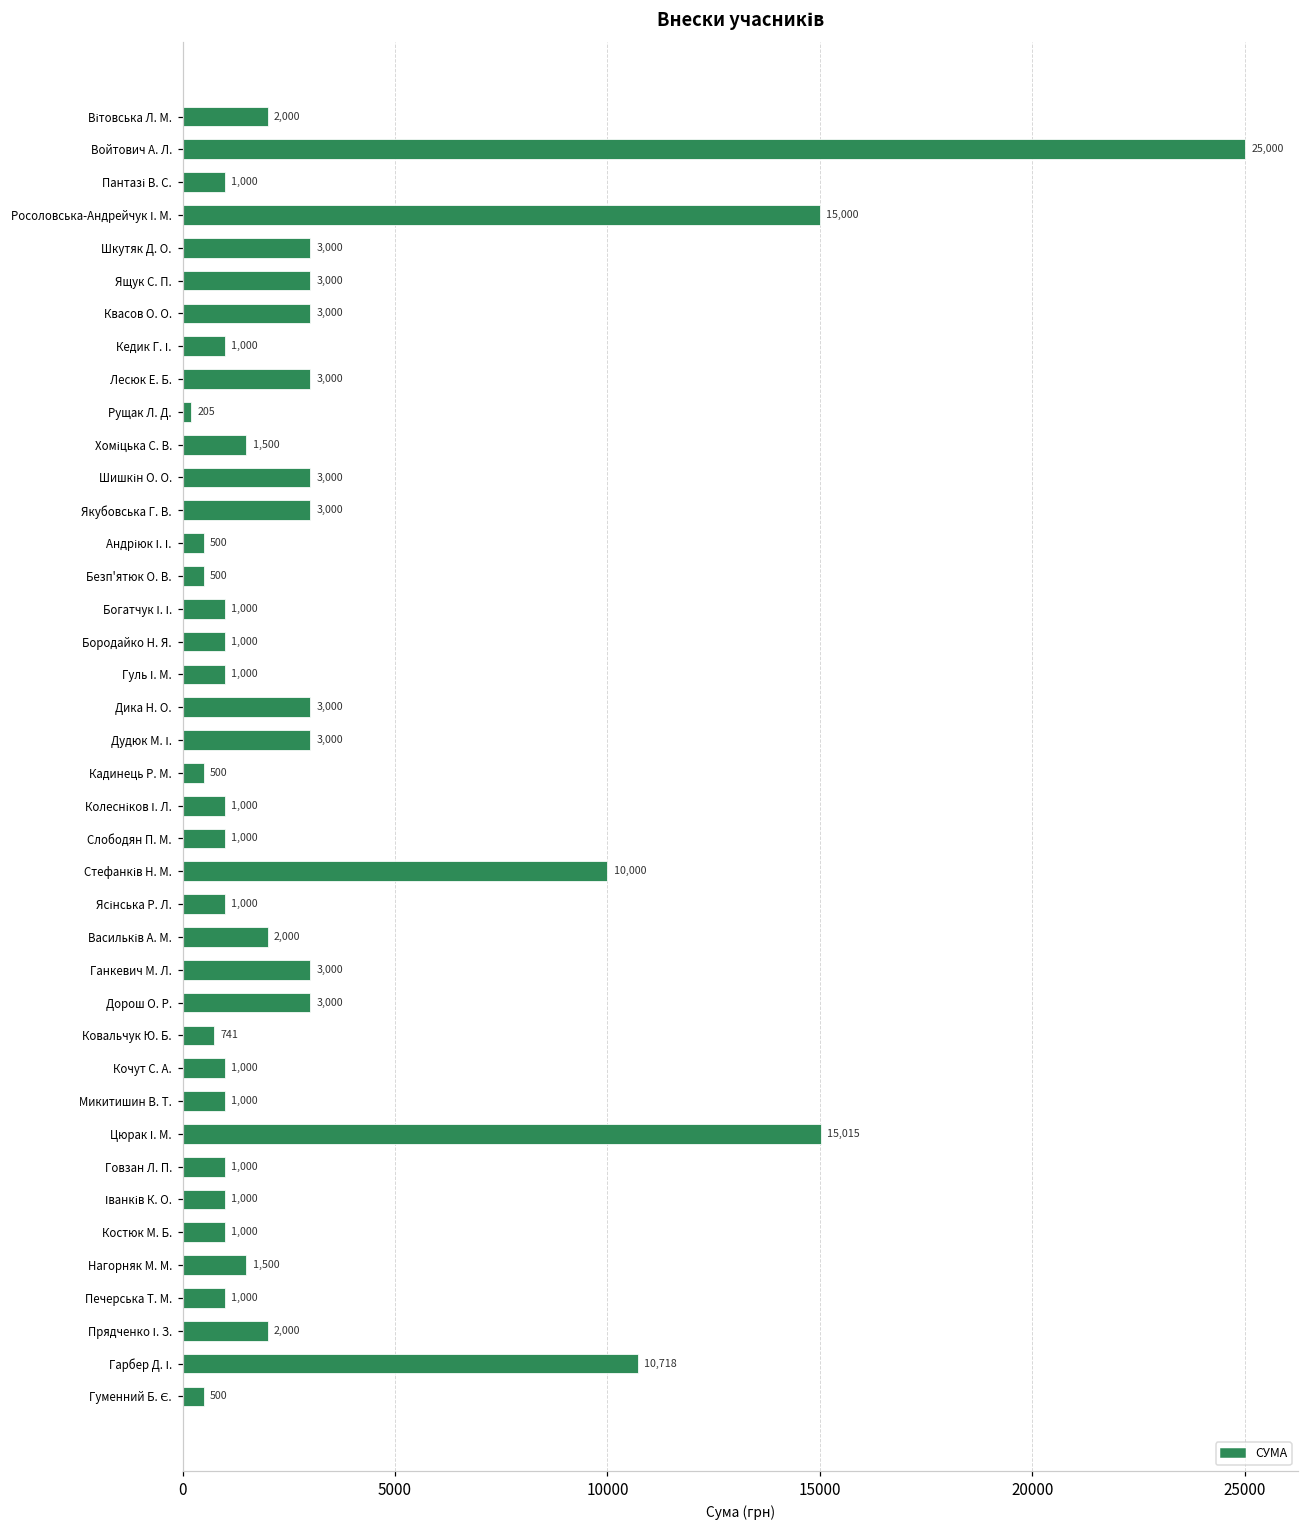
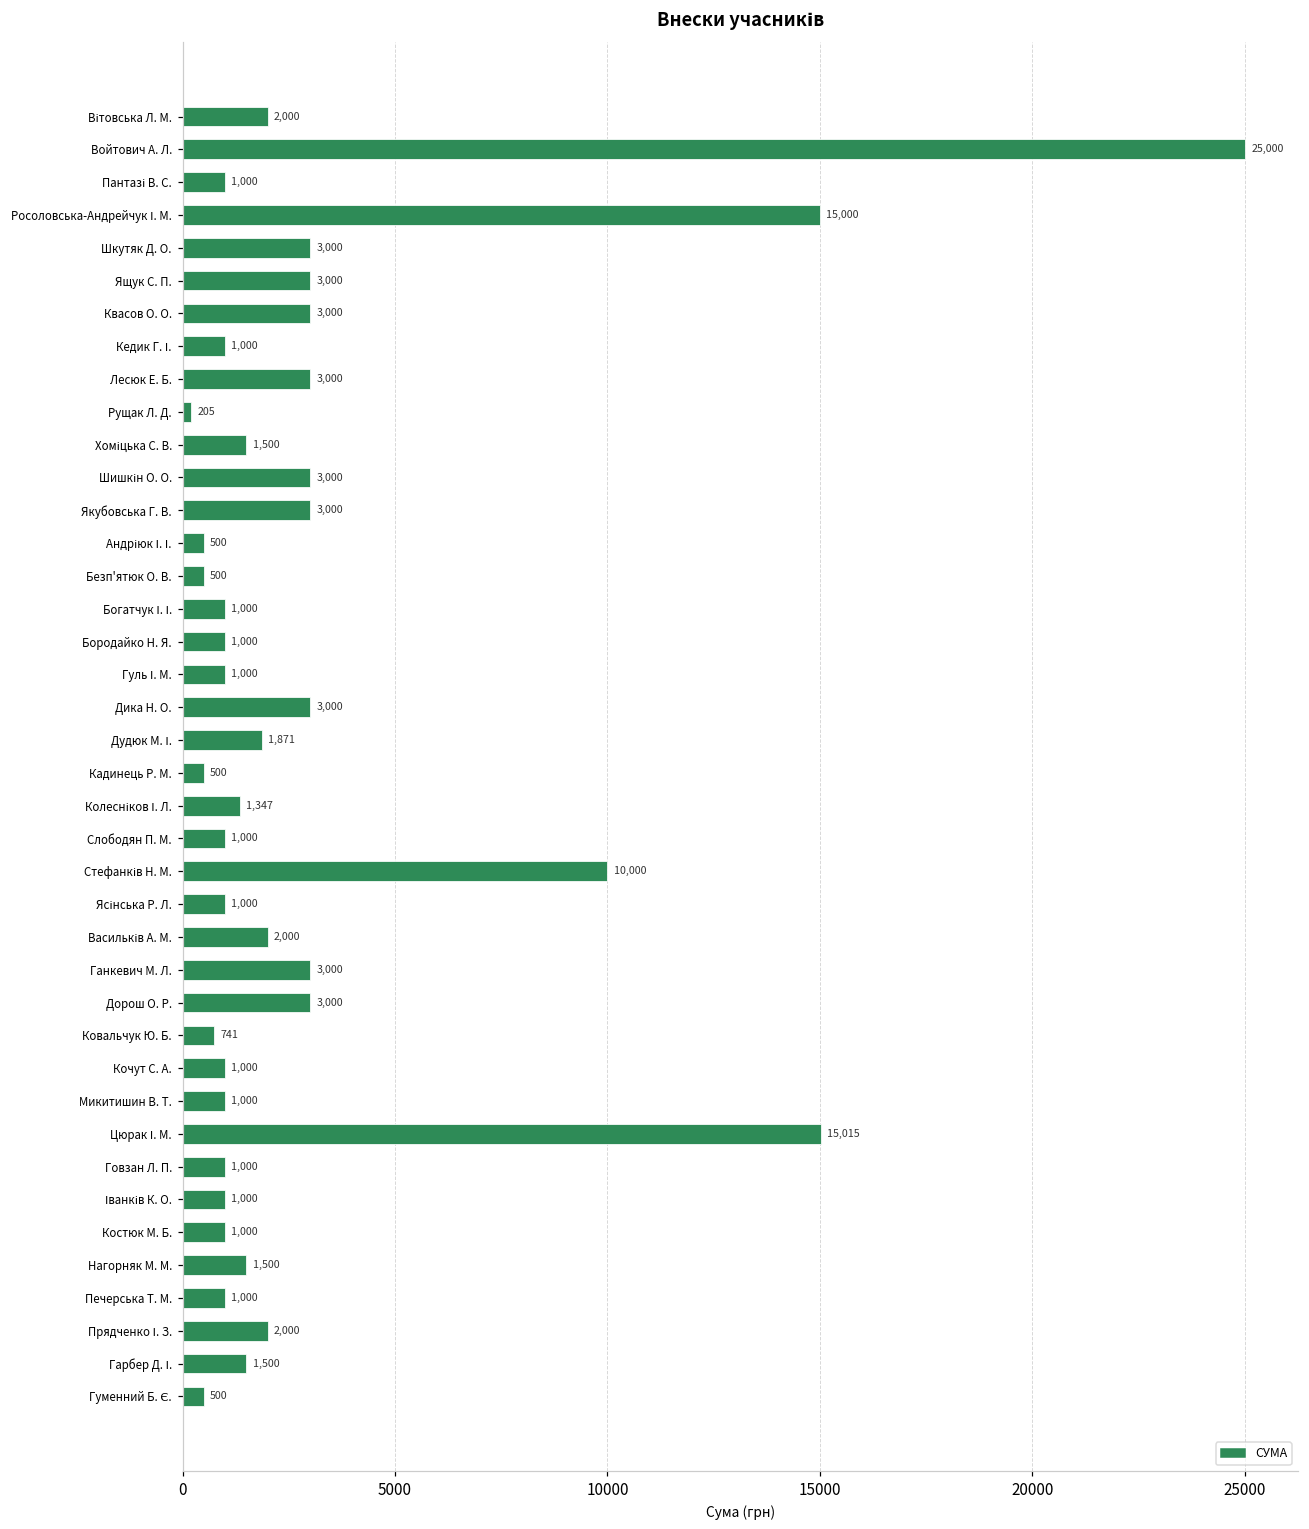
Дудюк М. І.: 3,000 -> 1,871
Колесніков І. Л.: 1,000 -> 1,347
Гарбер Д. І.: 10,718 -> 1,500
